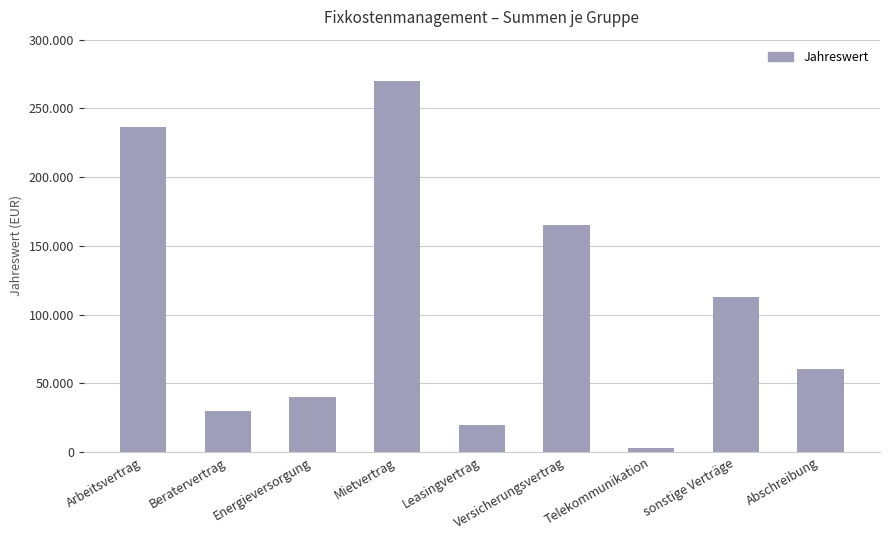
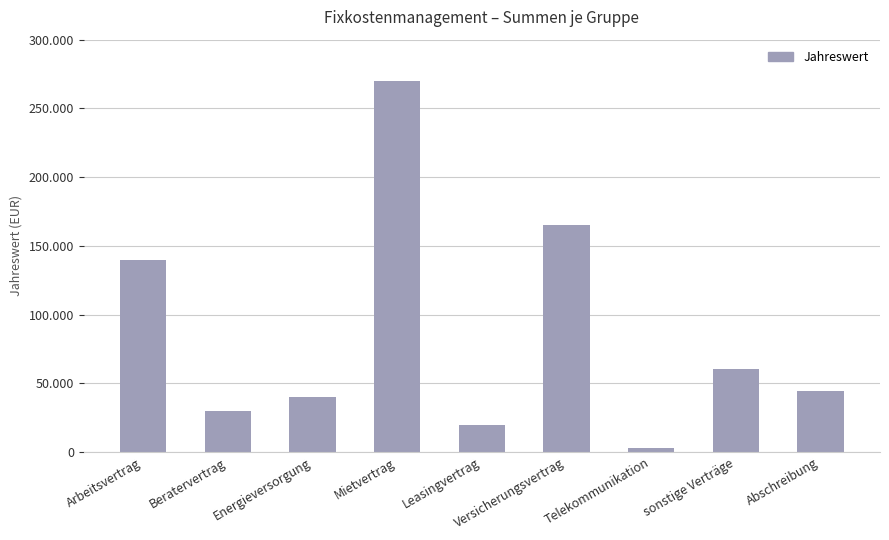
Arbeitsvertrag: 236 -> 140
sonstige Verträge: 113 -> 60
Abschreibung: 60 -> 44
